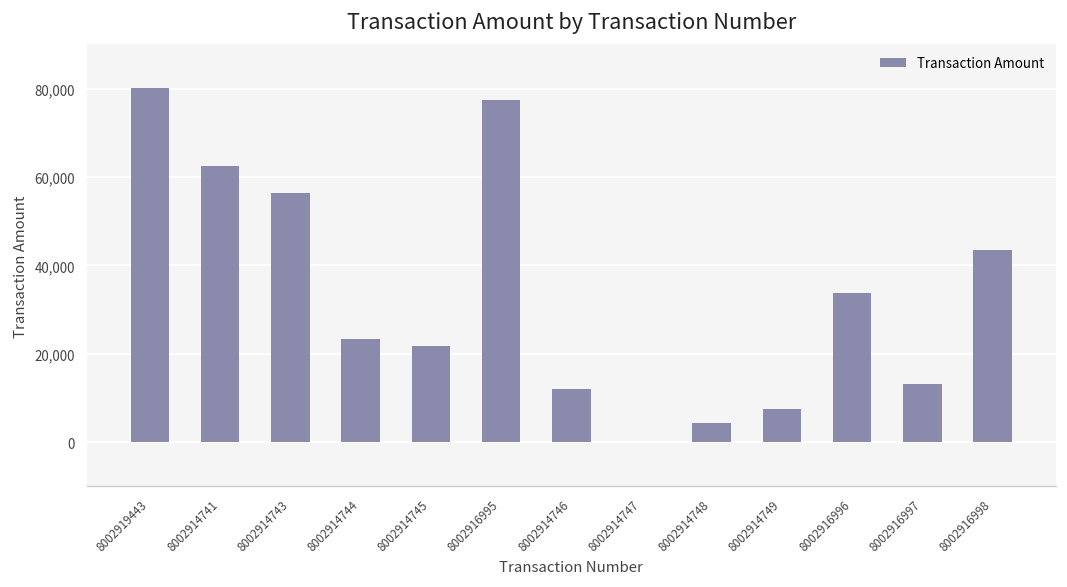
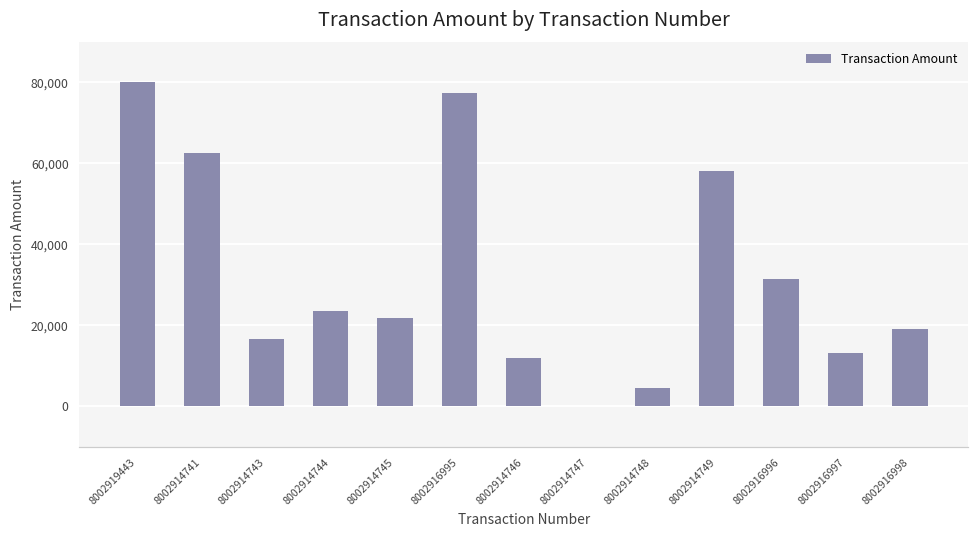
8002914743: 56,000 -> 17,000
8002914749: 8,000 -> 58,000
8002916996: 34,000 -> 31,000
8002916998: 43,000 -> 19,000
